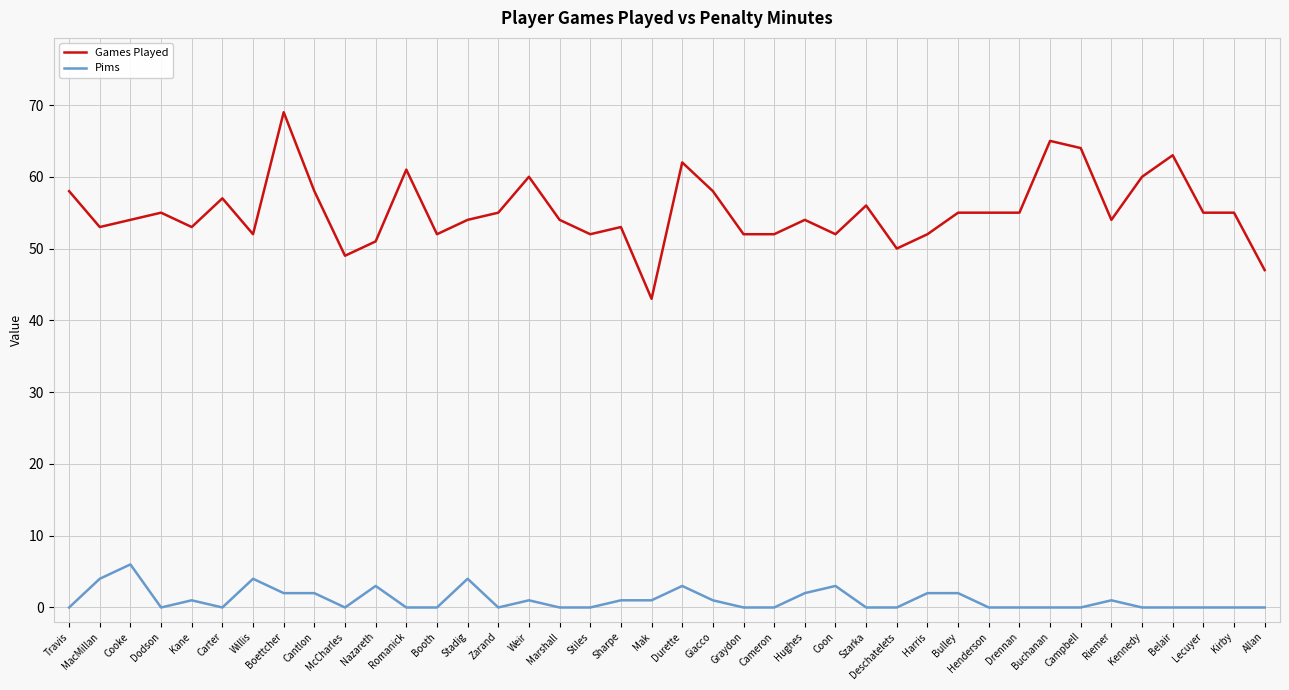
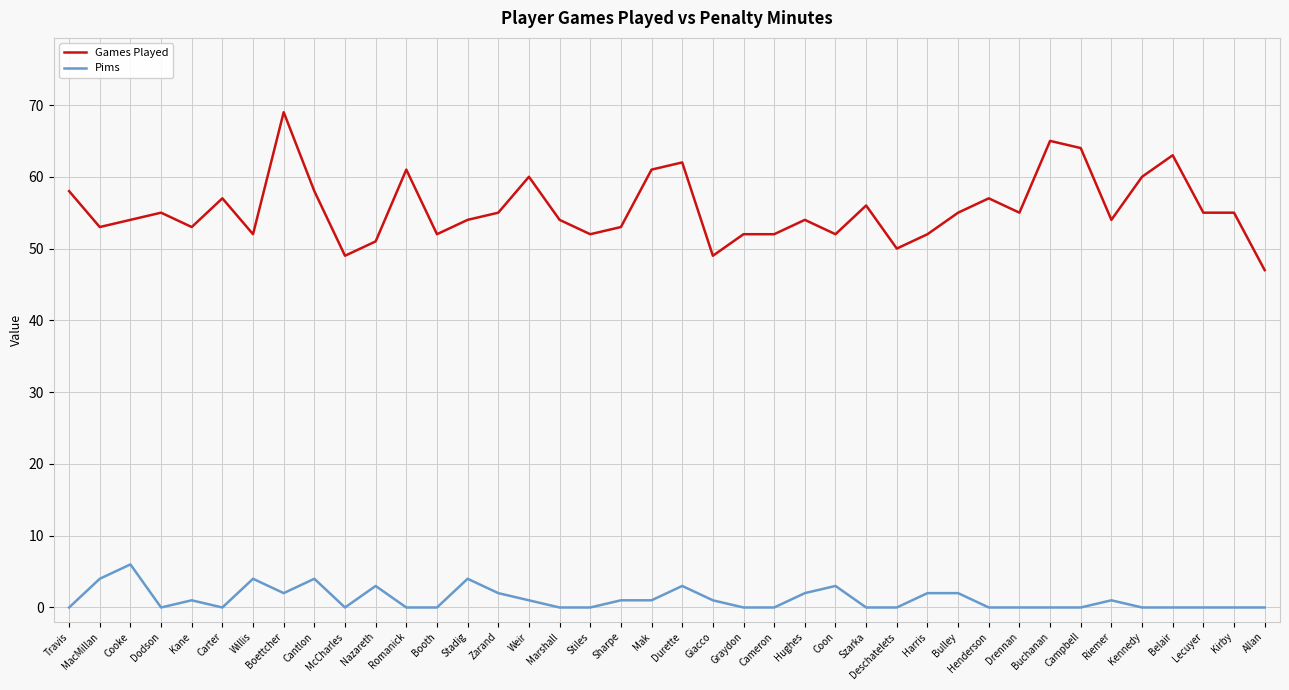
Pims, Cantlon: 2 -> 4
Pims, Zarand: 0 -> 2
Games Played, Mak: 43 -> 61
Games Played, Giacco: 58 -> 49
Games Played, Henderson: 55 -> 57
